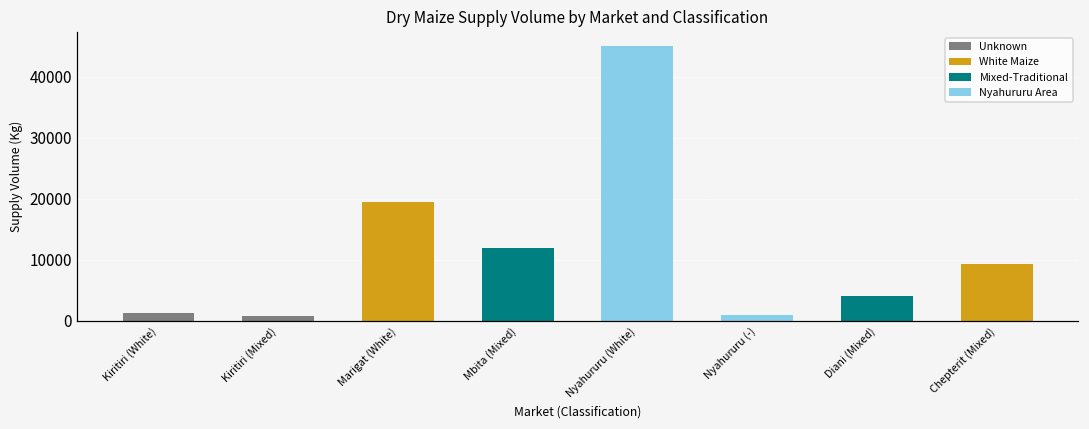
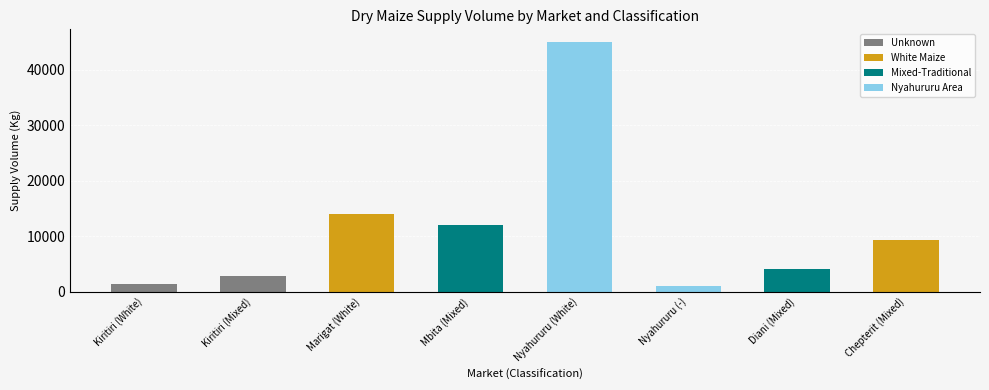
Kiritiri (Mixed): 1000 -> 3000
Marigat (White): 19000 -> 14000
